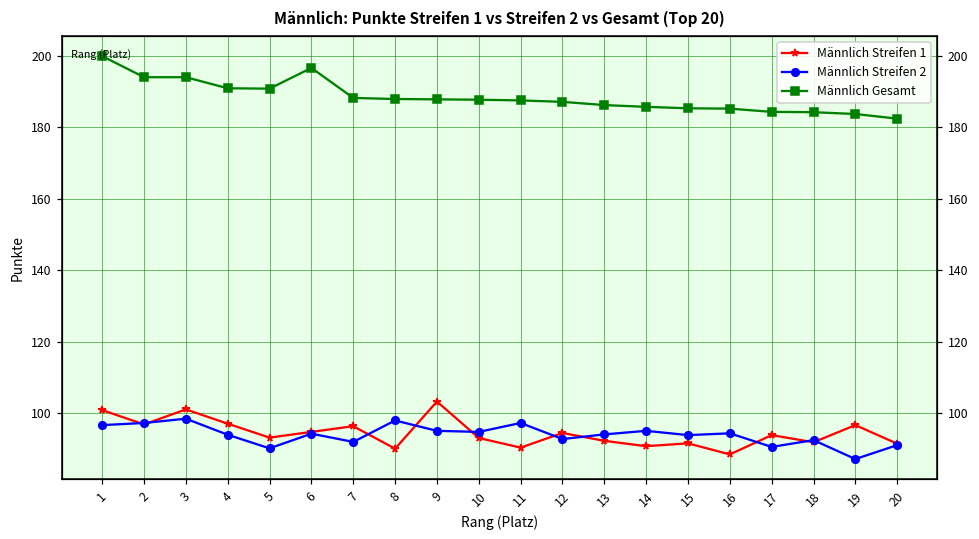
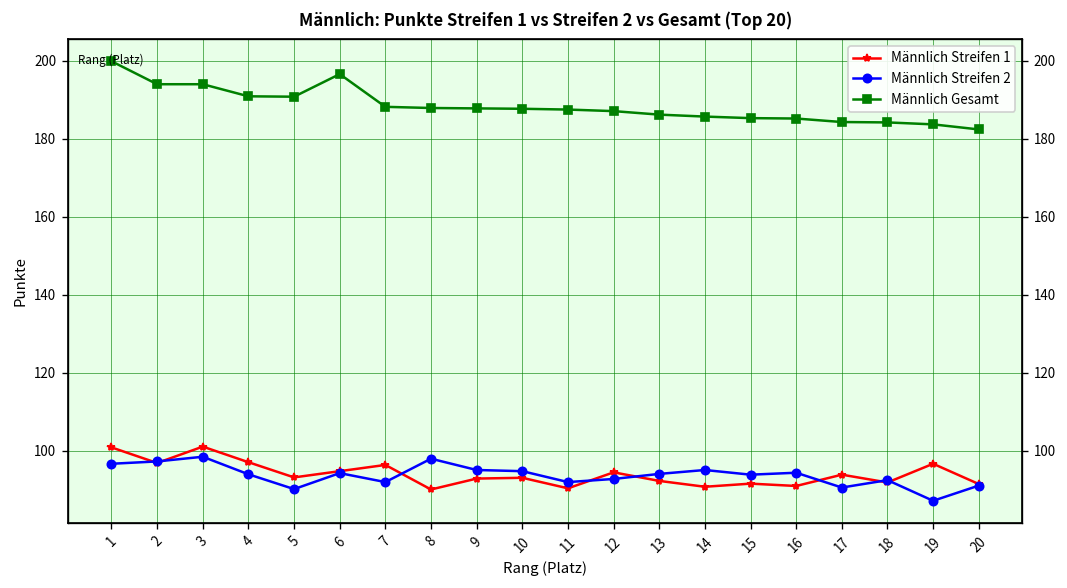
Männlich Streifen 1, 9: 103 -> 93
Männlich Streifen 2, 11: 97 -> 92
Männlich Streifen 1, 16: 88 -> 91
